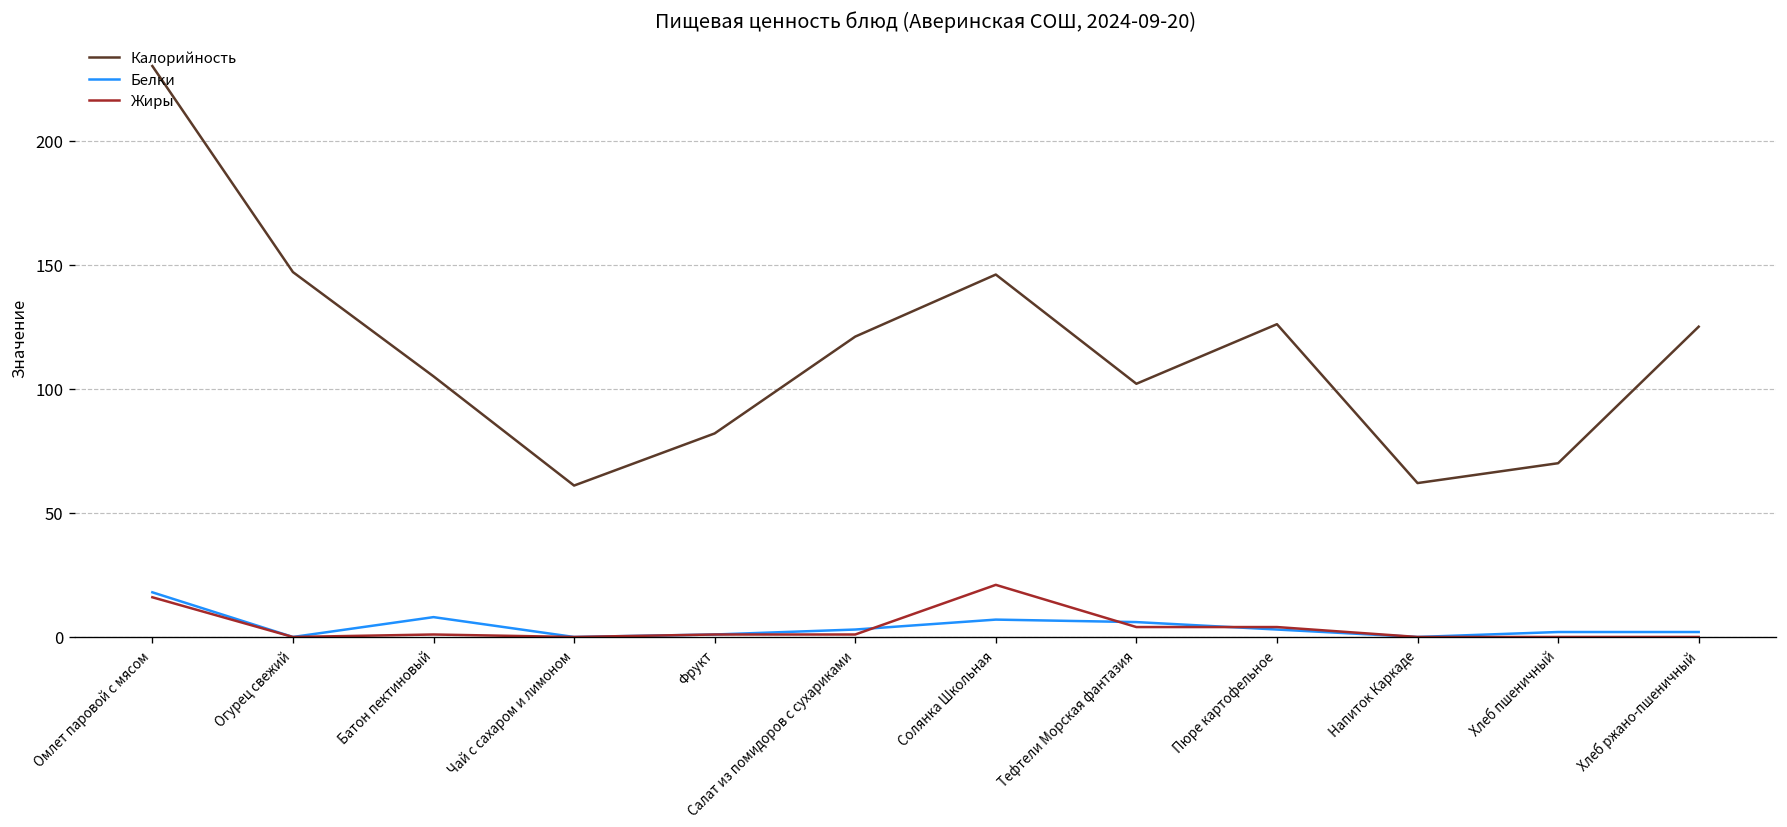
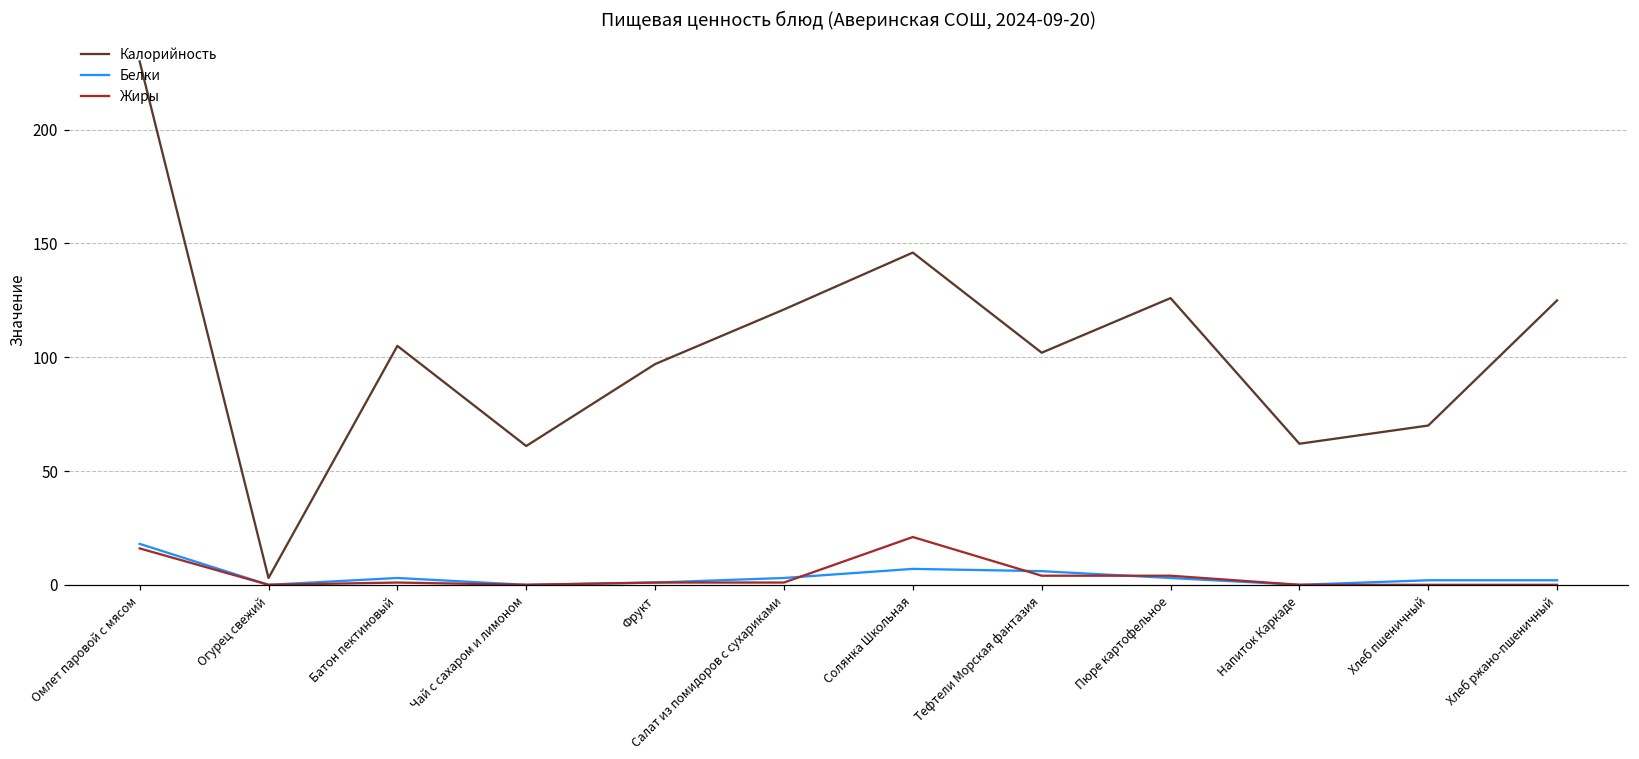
Калорийность, Огурец свежий: 147 -> 3
Белки, Батон пектиновый: 8 -> 3
Калорийность, Фрукт: 82 -> 97
